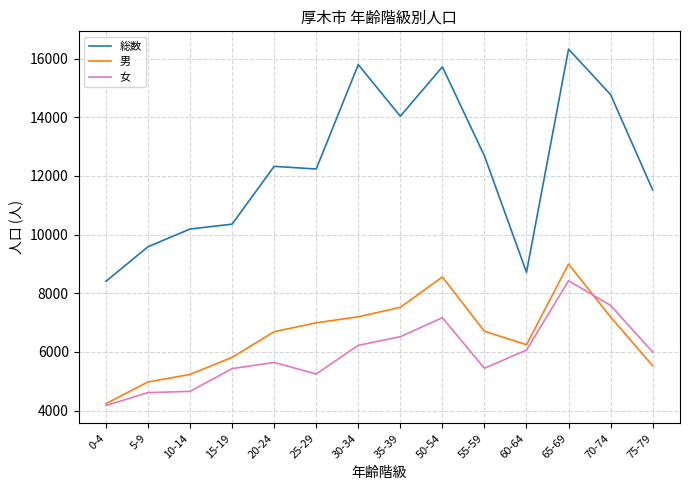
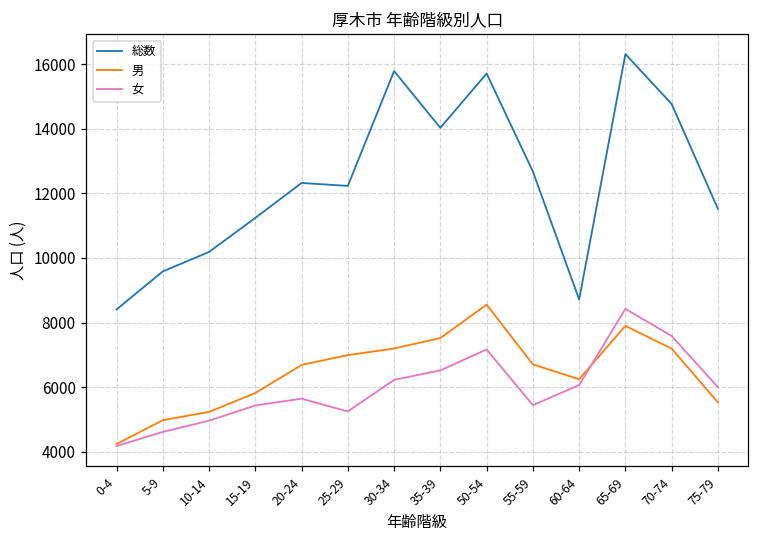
女, 10-14: 4700 -> 5000
総数, 15-19: 10400 -> 11200
男, 65-69: 9000 -> 7900
